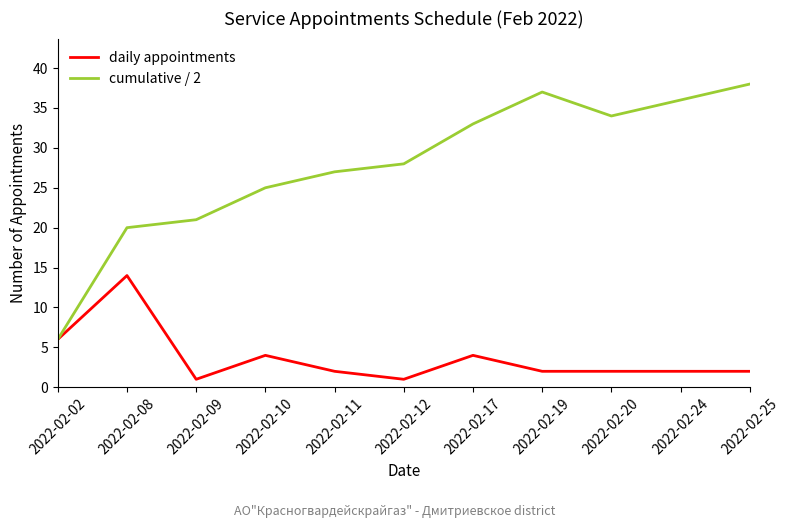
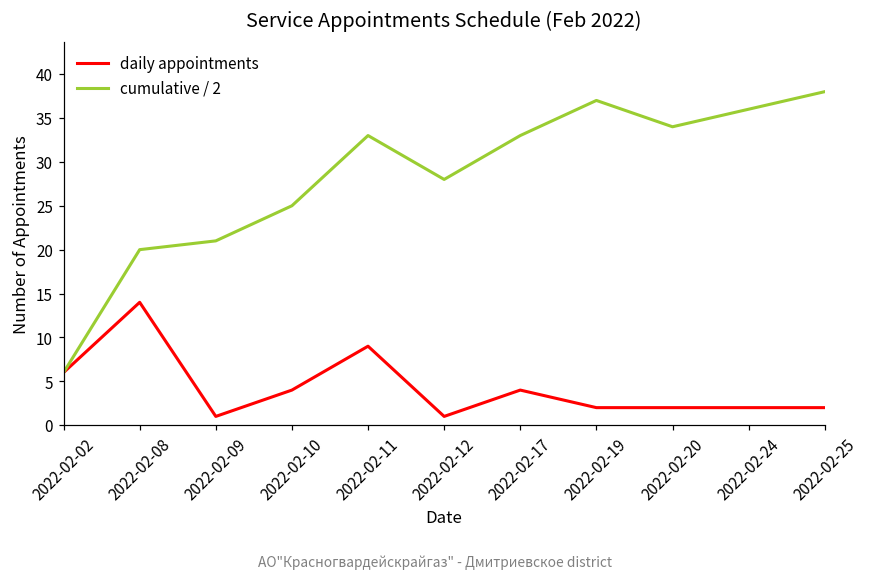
daily appointments, 2022-02-11: 2 -> 9
cumulative / 2, 2022-02-11: 27 -> 33
